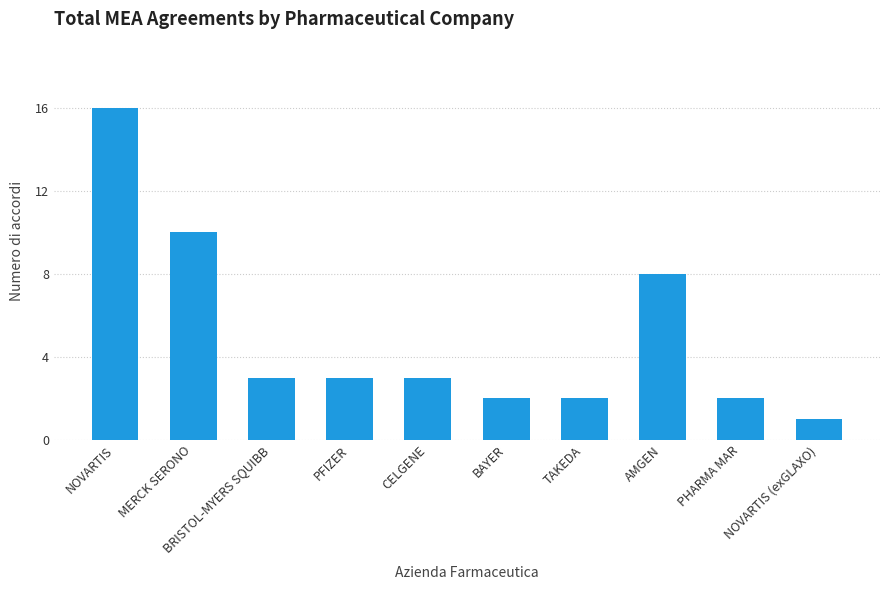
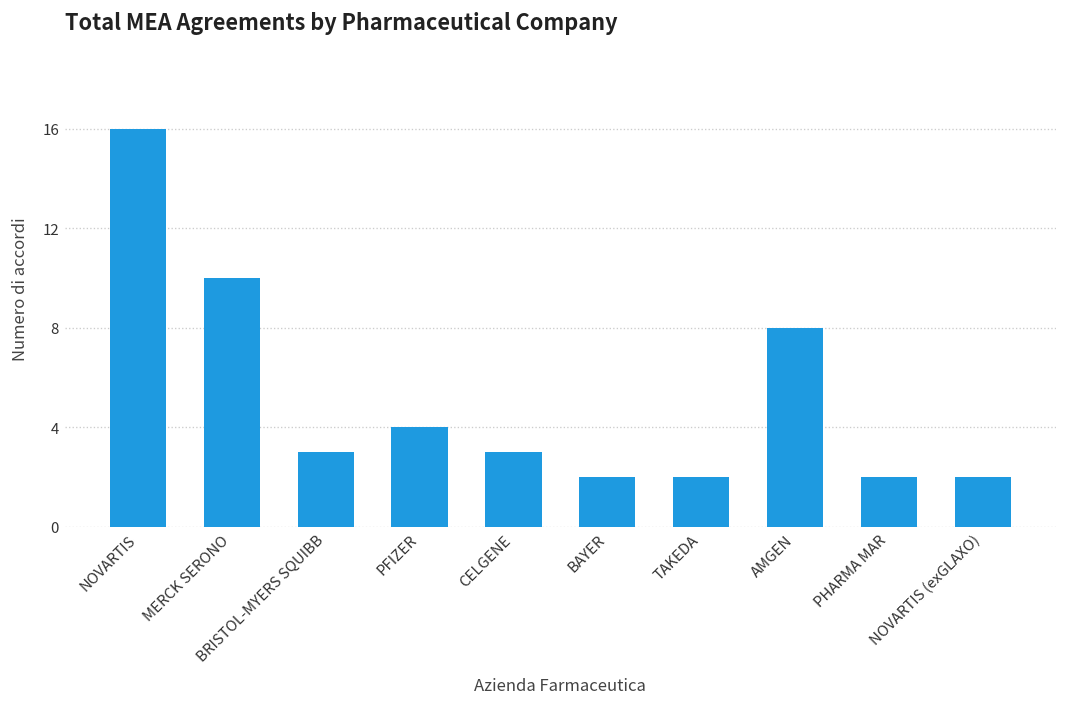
PFIZER: 3 -> 4
NOVARTIS (exGLAXO): 1 -> 2
